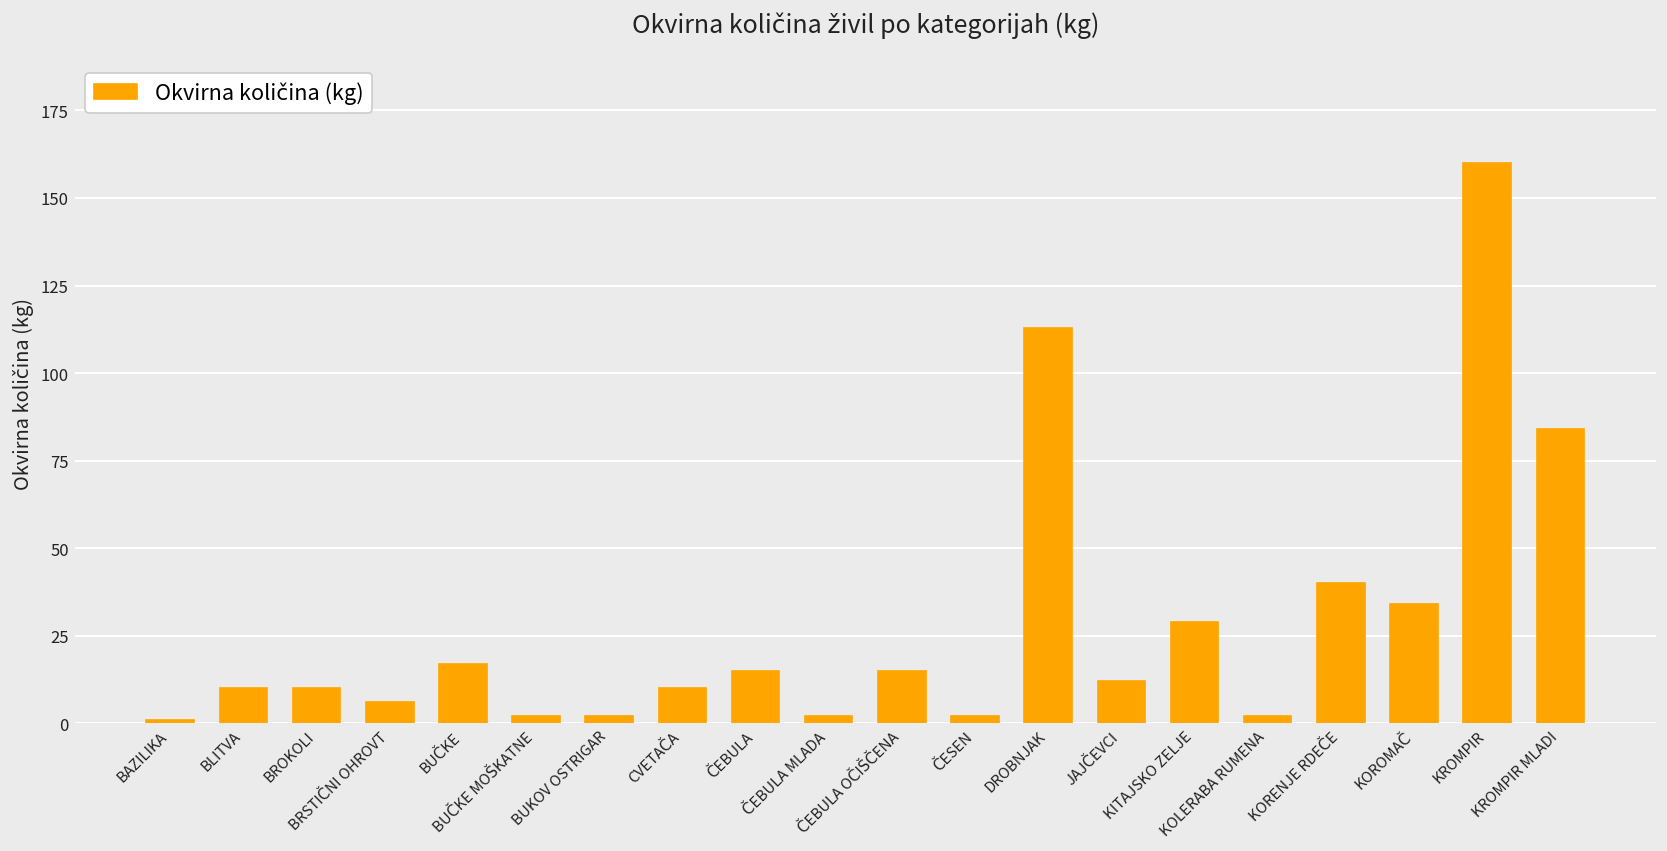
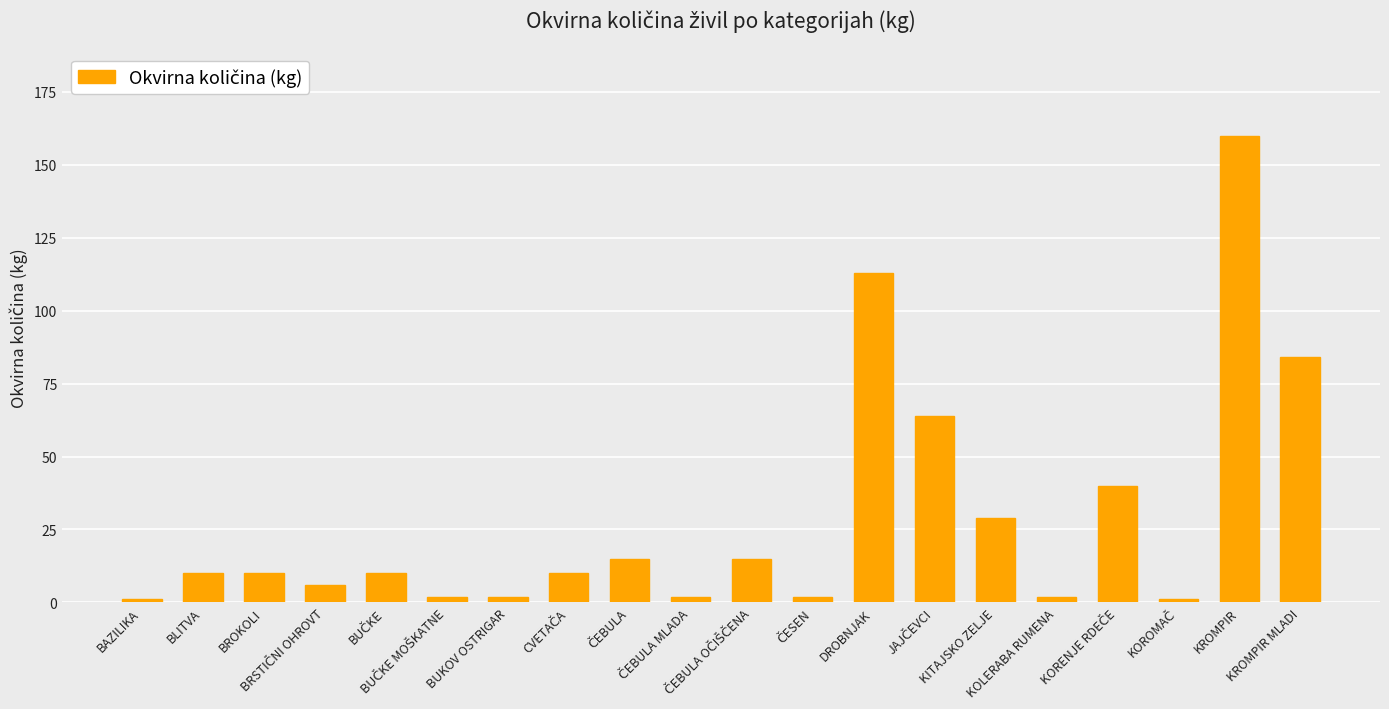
BUČKE: 17 -> 10
JAJČEVCI: 12 -> 64
KOROMAČ: 34 -> 1
